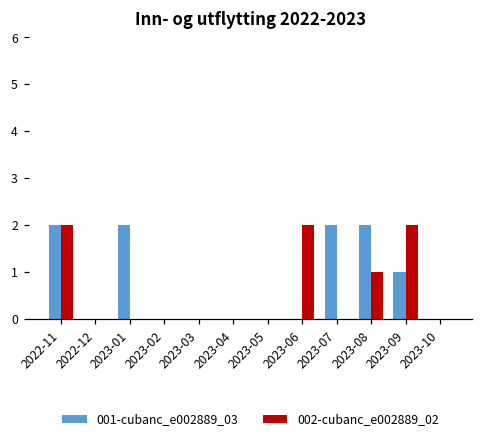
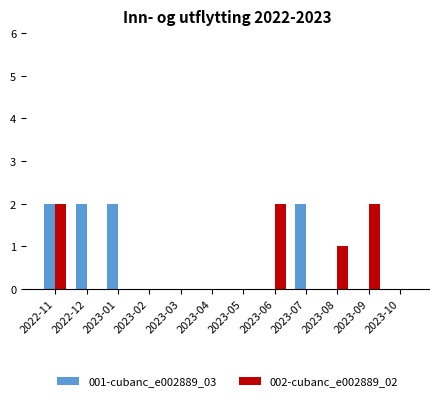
001-cubanc_e002889_03, 2022-12: 0 -> 2
001-cubanc_e002889_03, 2023-08: 2 -> 0
001-cubanc_e002889_03, 2023-09: 1 -> 0
